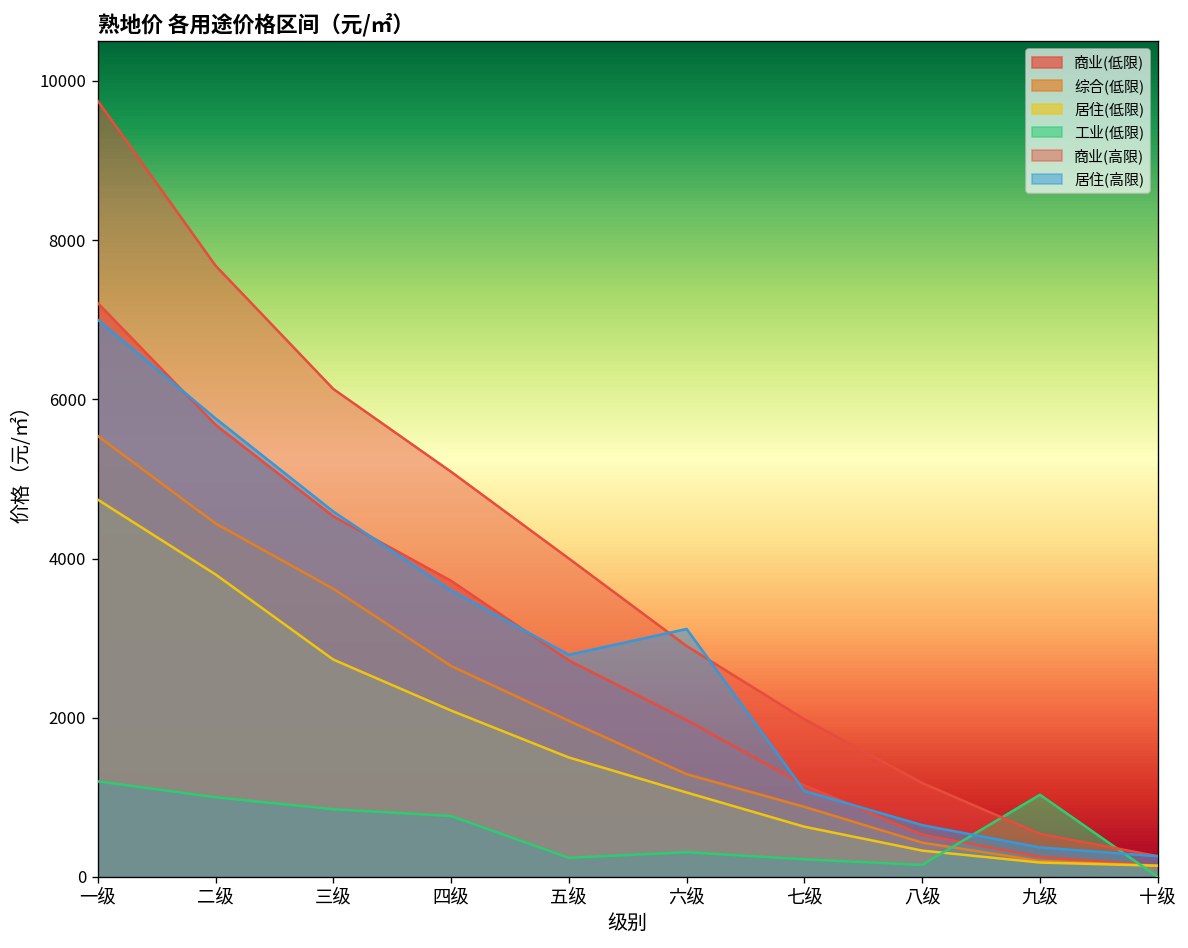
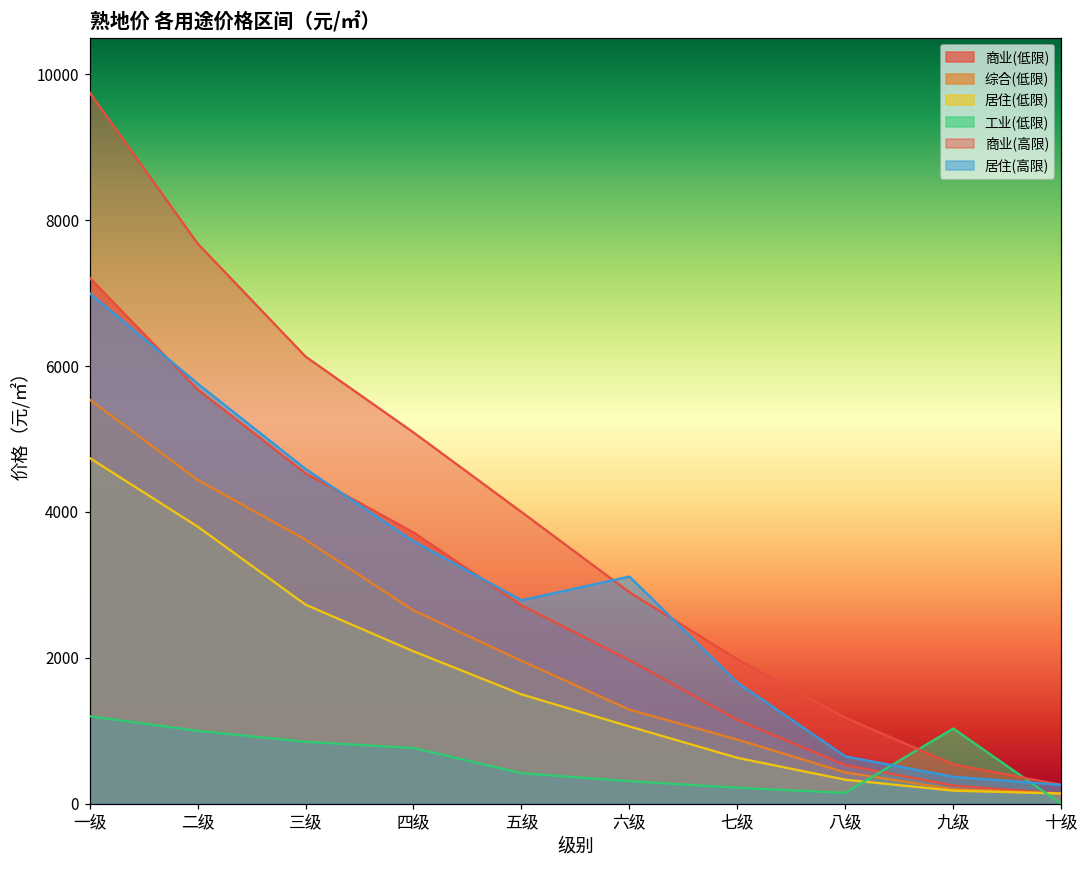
工业(低限), 五级: 200 -> 400
居住(高限), 七级: 1100 -> 1700
